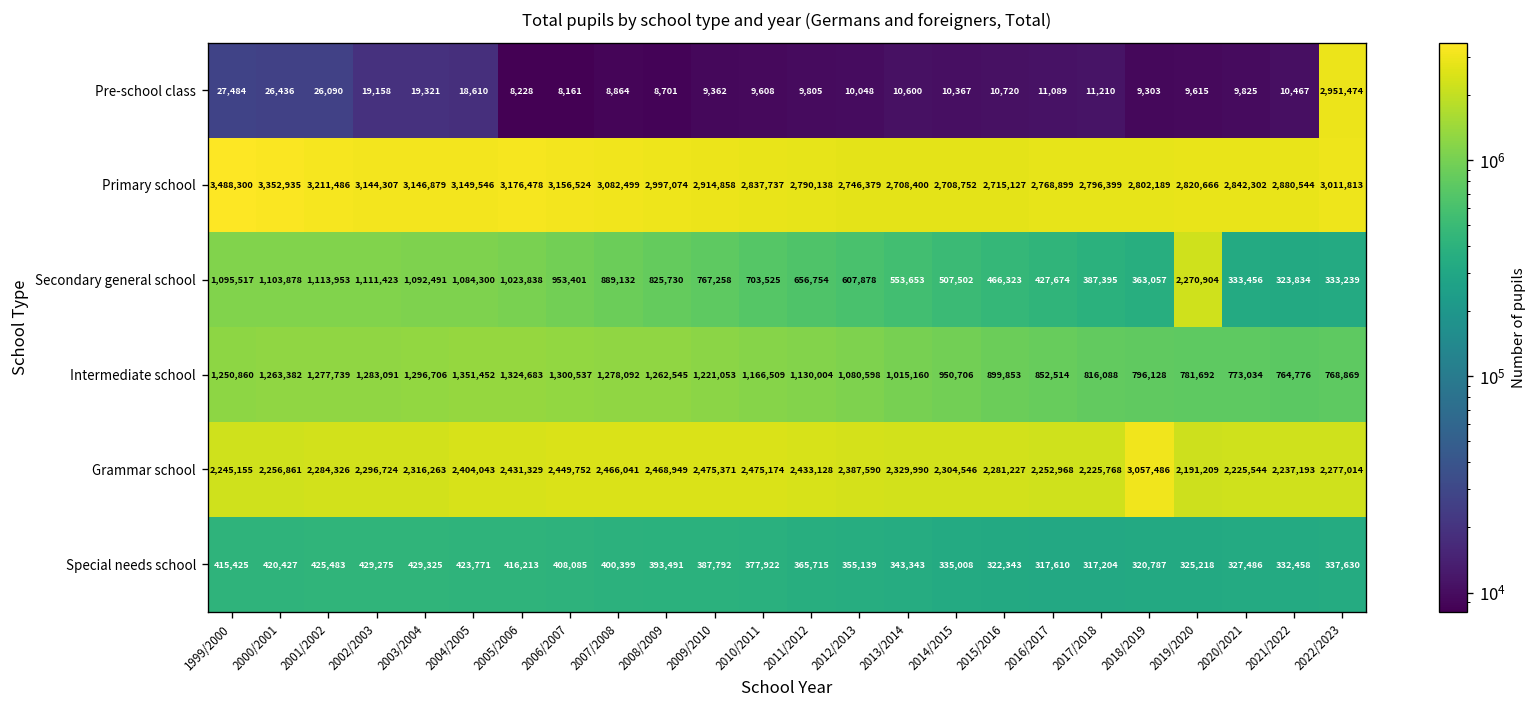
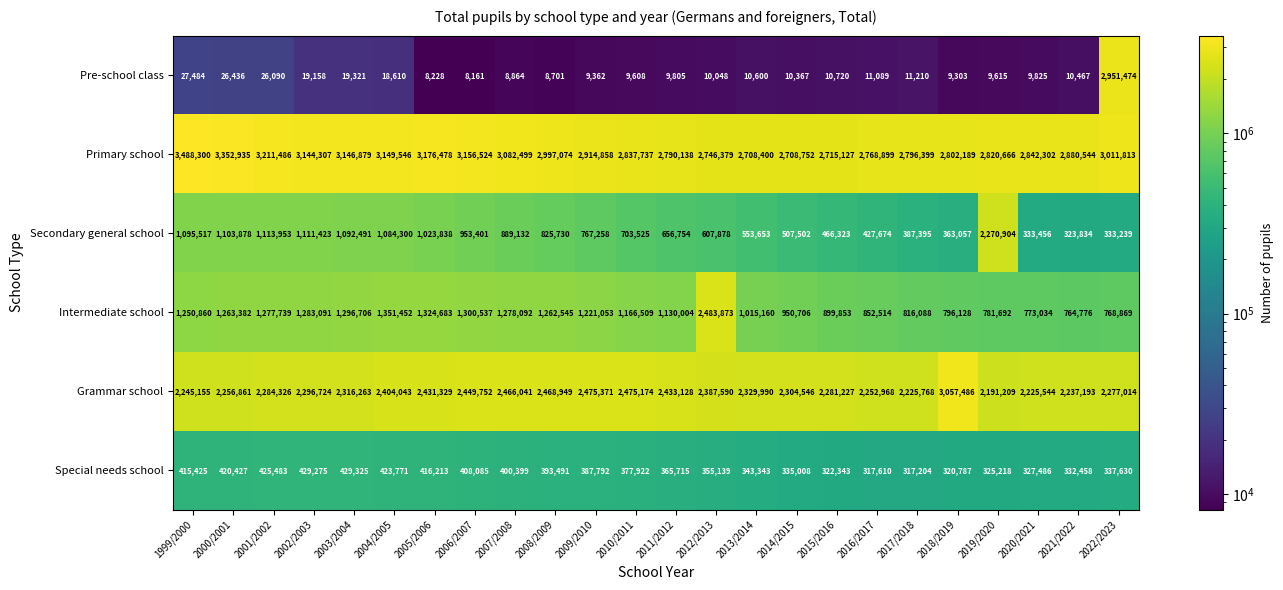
Intermediate school, 2012/2013: 1,080,598 -> 2,483,873
